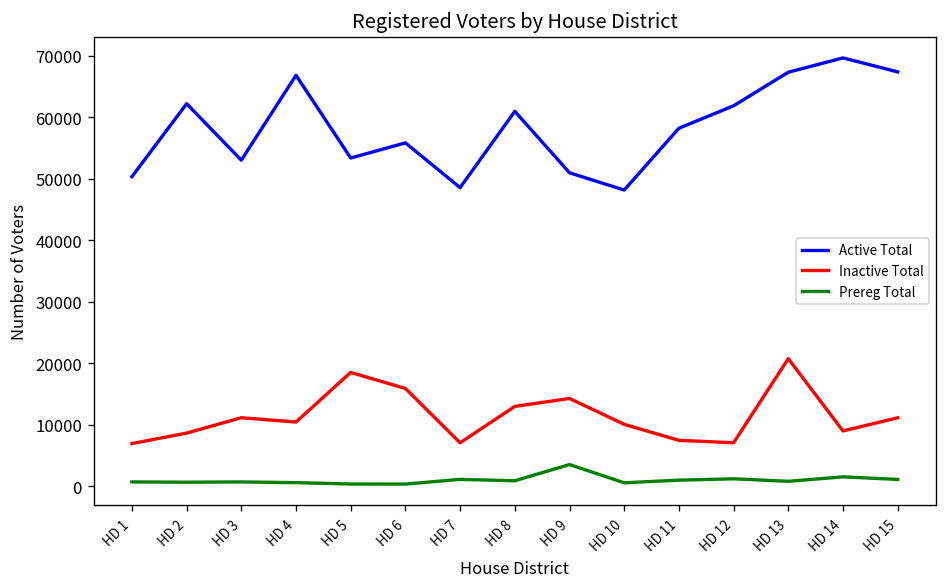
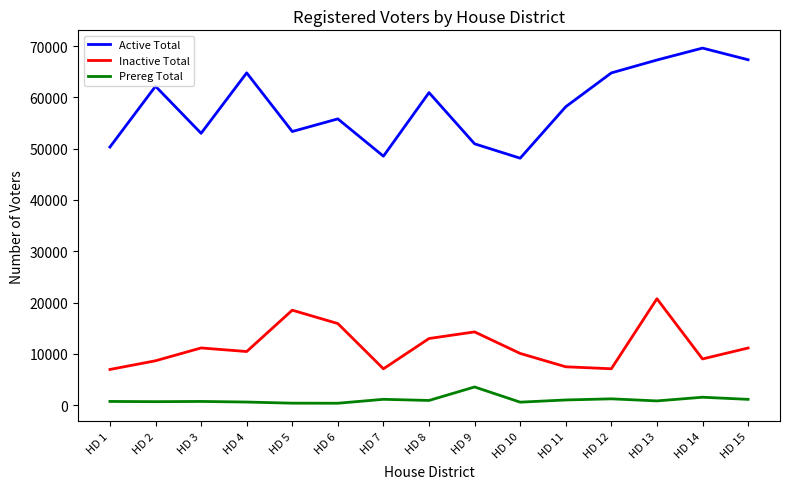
Active Total, HD 4: 67000 -> 65000
Active Total, HD 12: 62000 -> 65000
